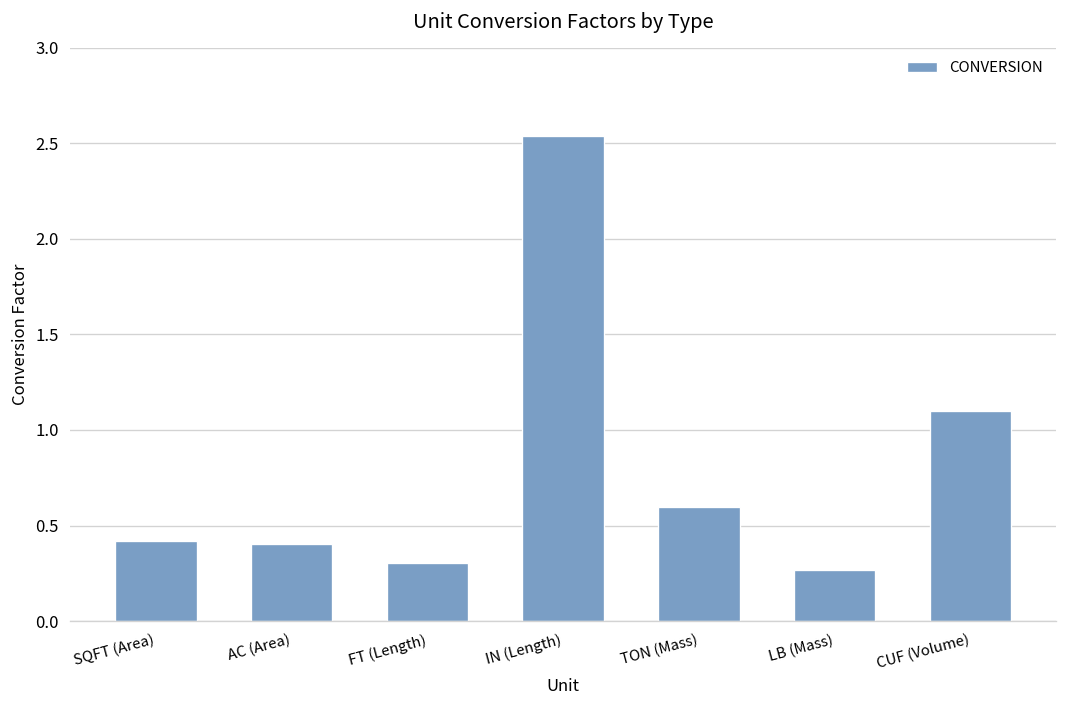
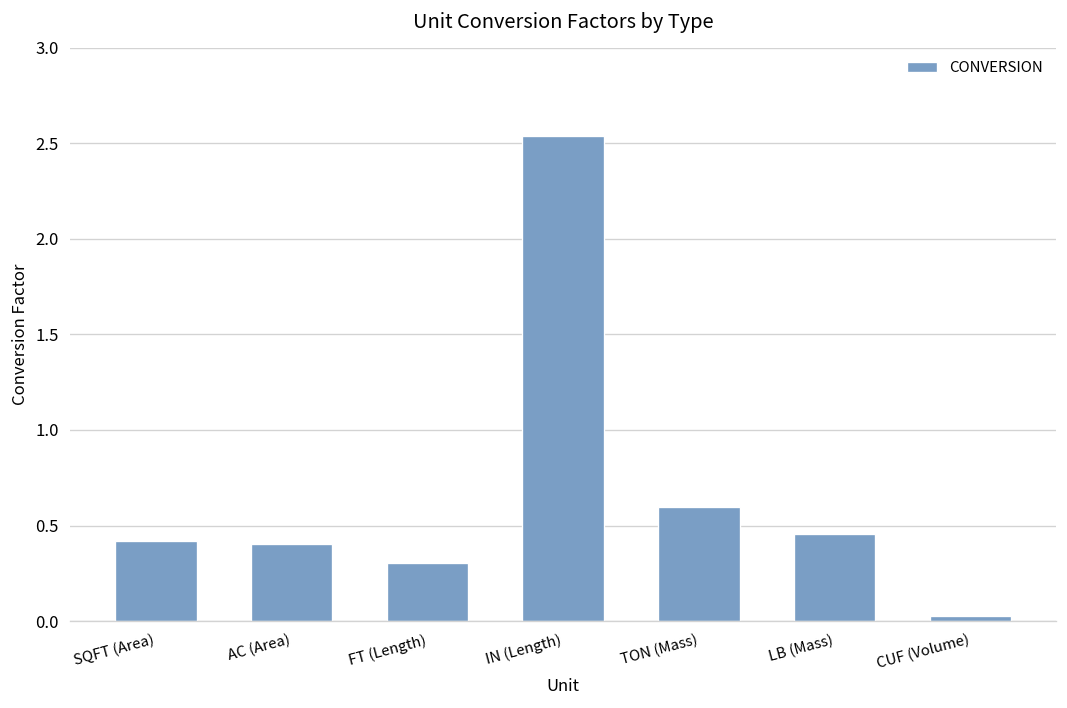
LB (Mass): 0.26 -> 0.45
CUF (Volume): 1.10 -> 0.03
